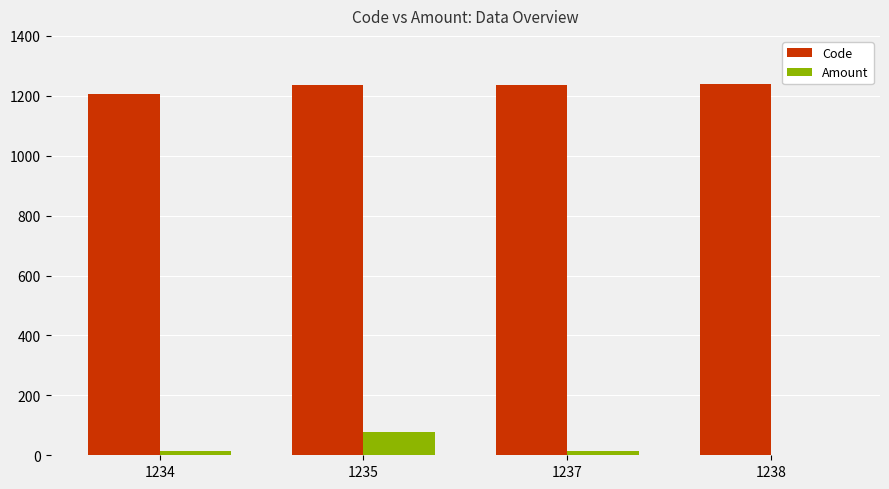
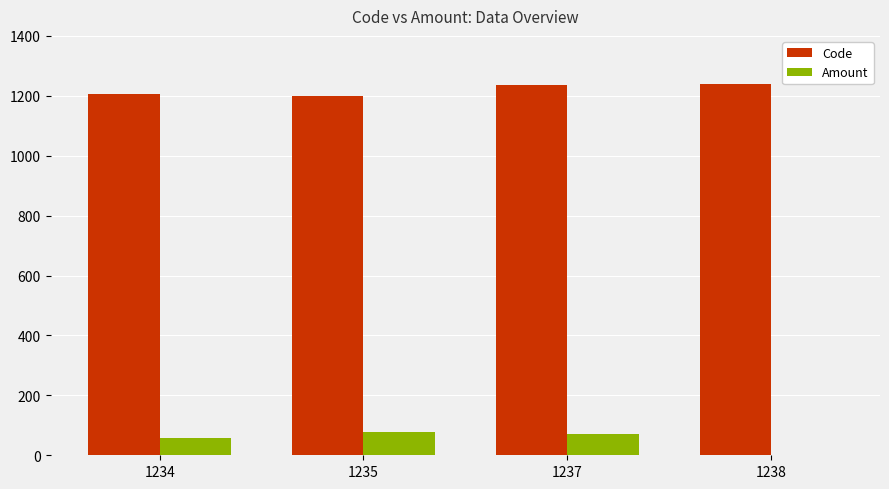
Amount, 1234: 10 -> 60
Code, 1235: 1240 -> 1200
Amount, 1237: 20 -> 70
